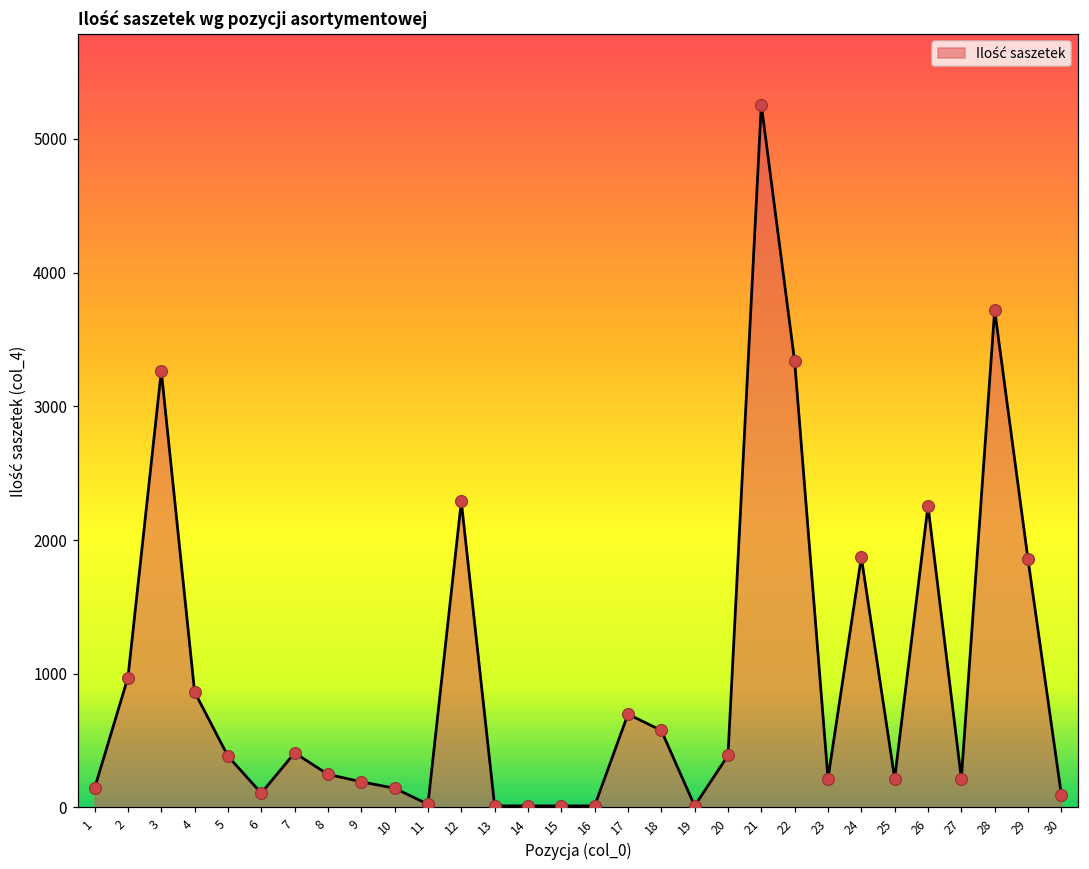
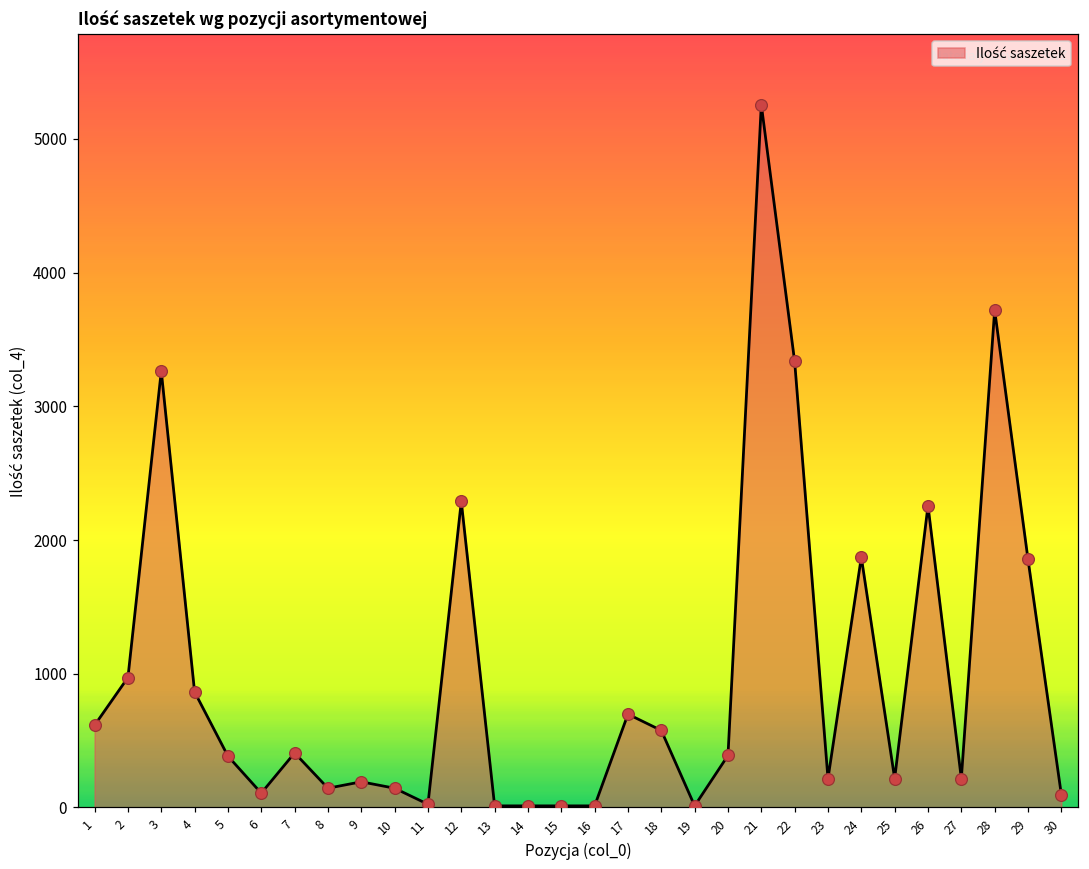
1: 140 -> 620
8: 250 -> 140
